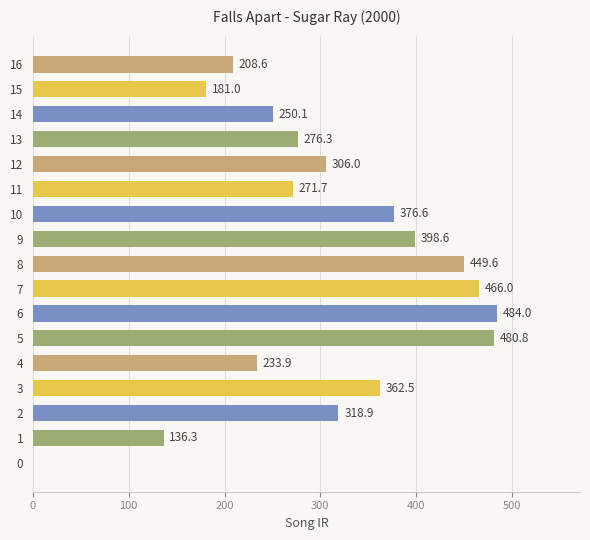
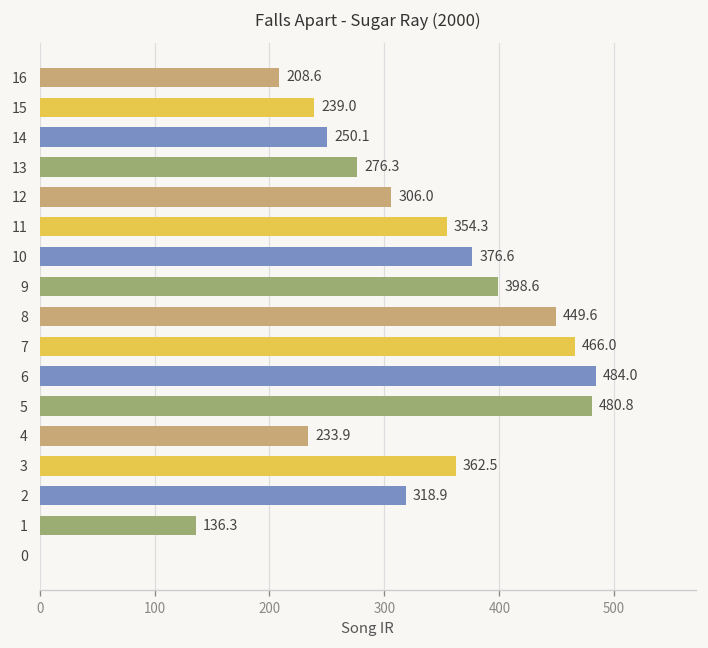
15: 181.0 -> 239.0
11: 271.7 -> 354.3
